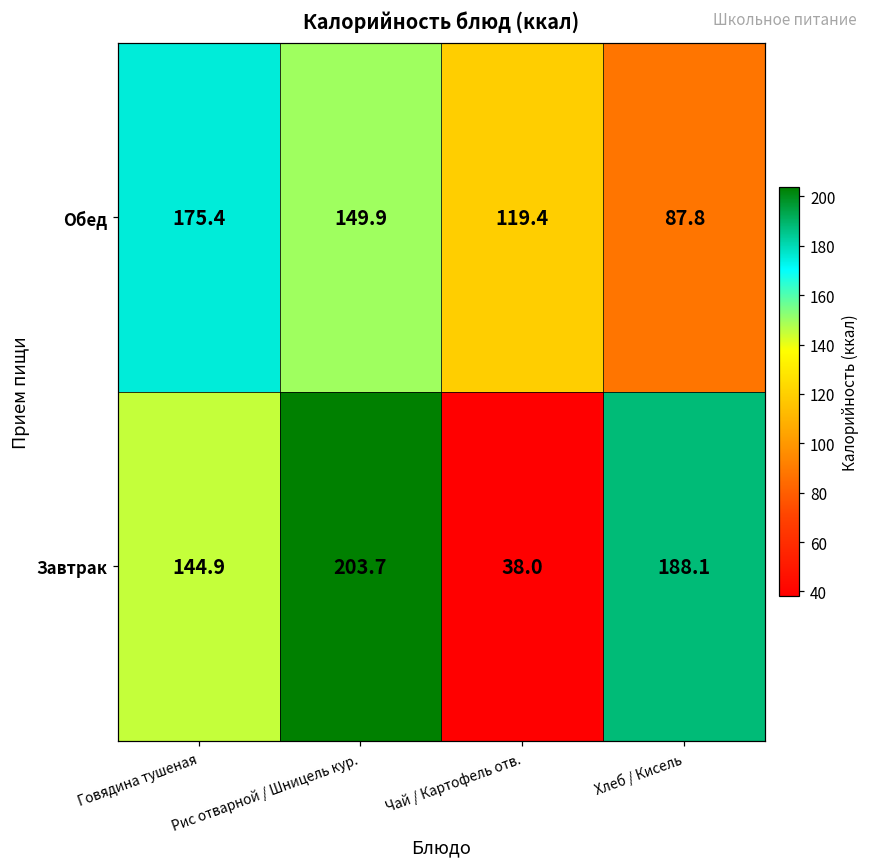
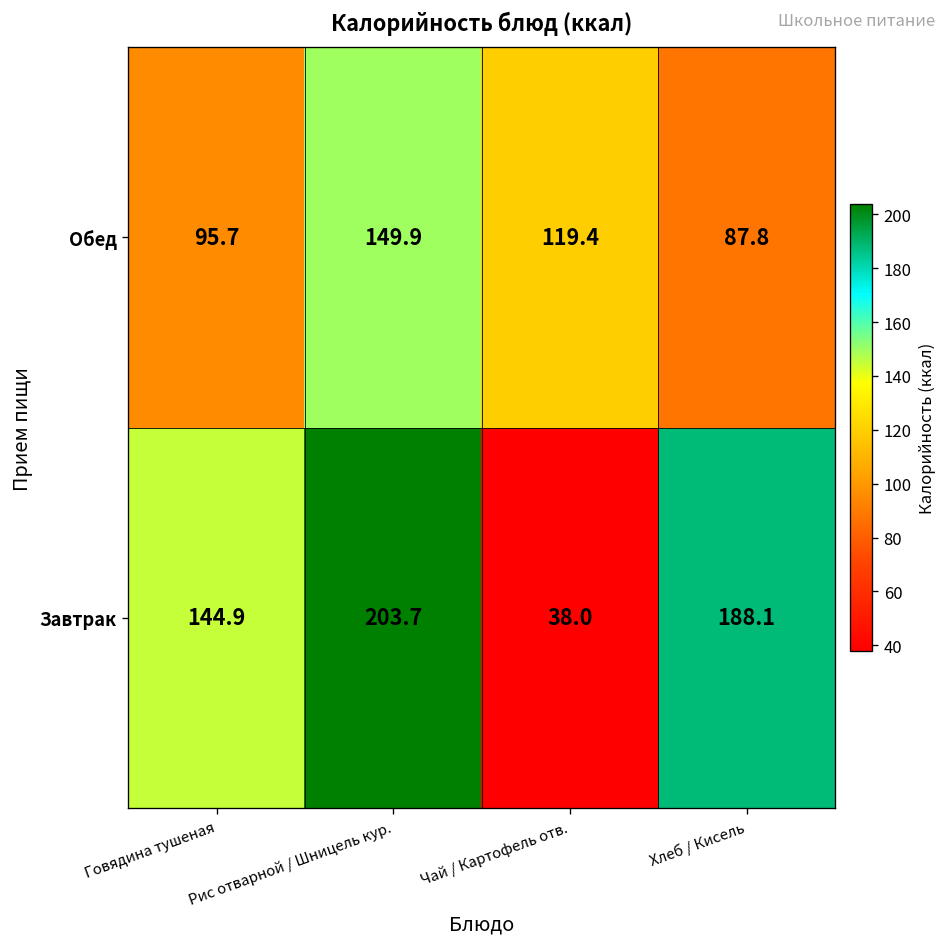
Обед, Говядина тушеная: 175.4 -> 95.7
